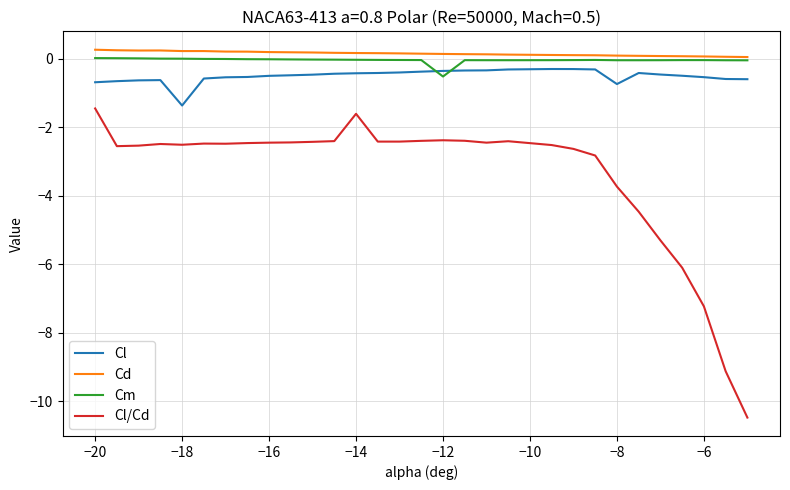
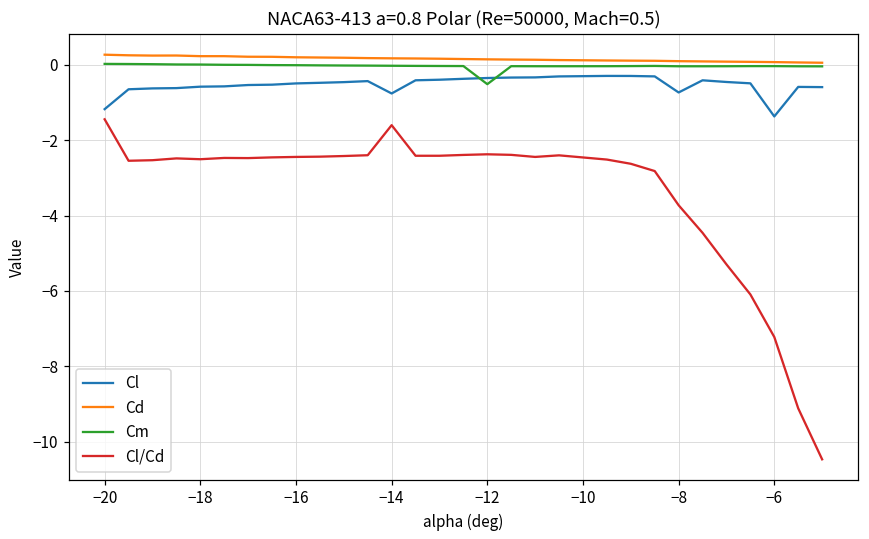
Cl, −20: -0.7 -> -1.2
Cl, −18: -1.4 -> -0.6
Cl, −14: -0.4 -> -0.8
Cl, −6: -0.5 -> -1.4
